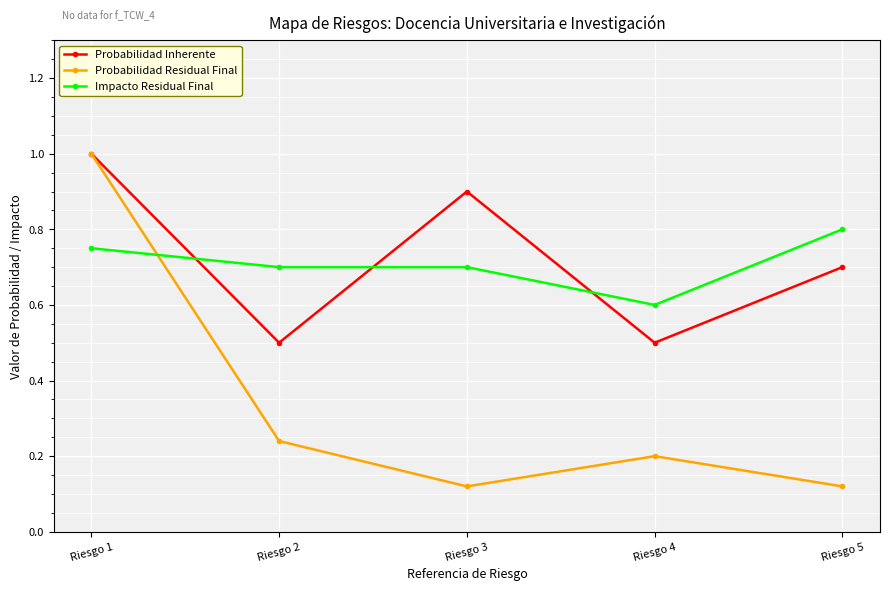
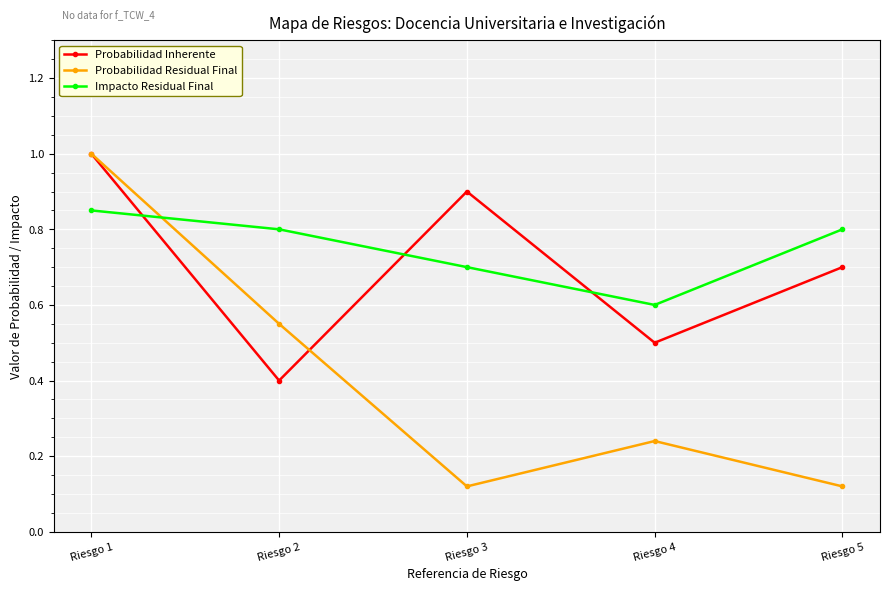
Impacto Residual Final, Riesgo 1: 0.75 -> 0.85
Probabilidad Inherente, Riesgo 2: 0.5 -> 0.4
Probabilidad Residual Final, Riesgo 2: 0.24 -> 0.55
Impacto Residual Final, Riesgo 2: 0.7 -> 0.8
Probabilidad Residual Final, Riesgo 4: 0.20 -> 0.24
